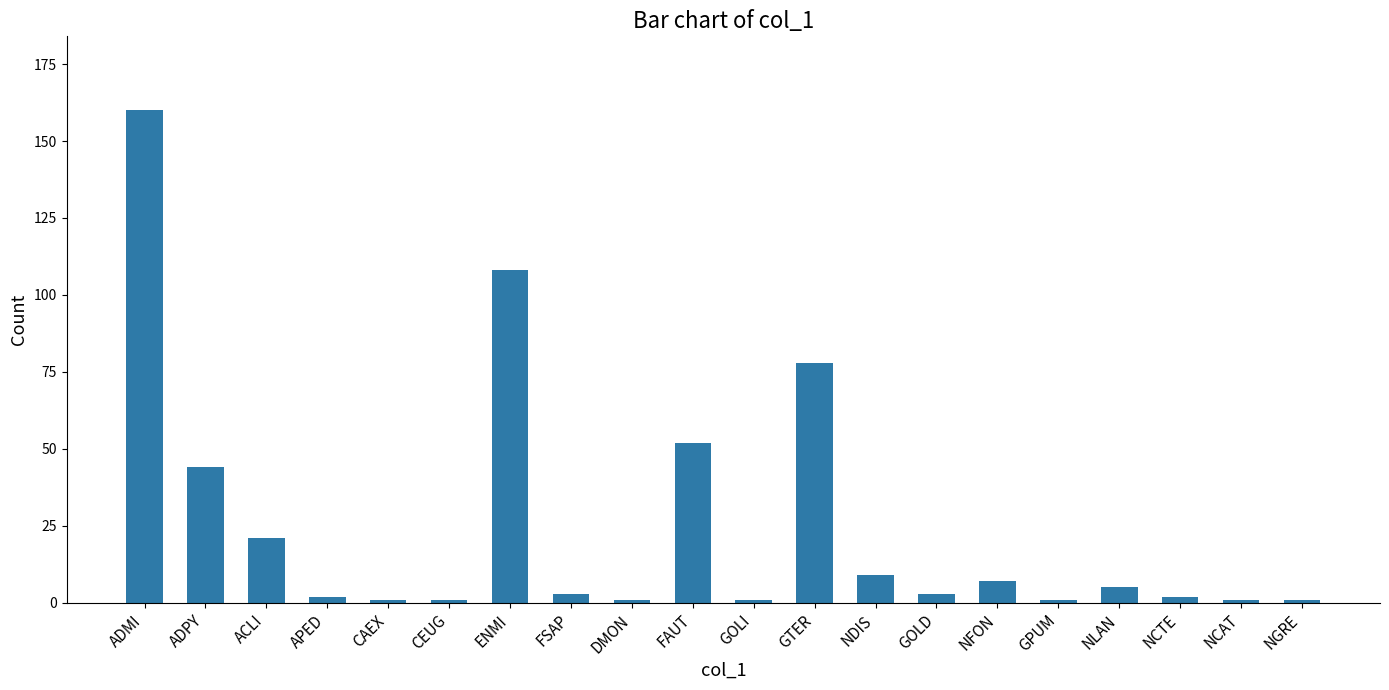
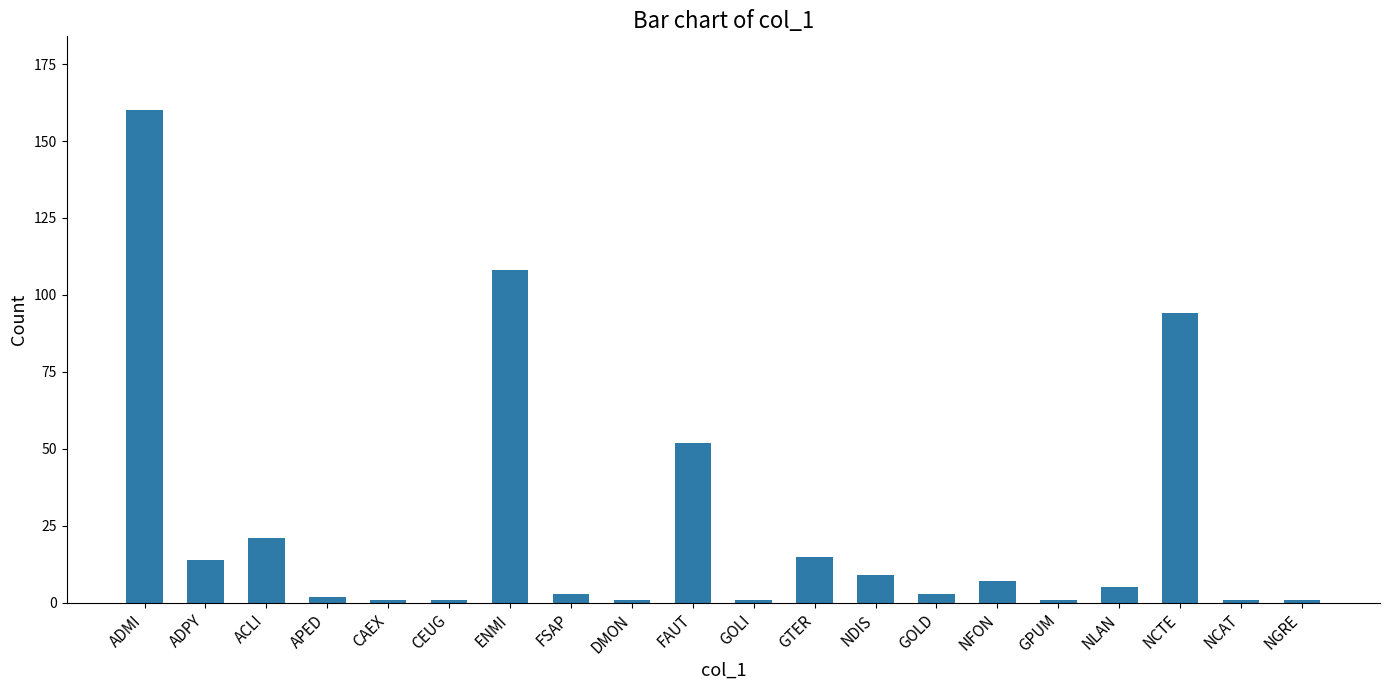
ADPY: 44 -> 14
GTER: 78 -> 15
NCTE: 2 -> 94
